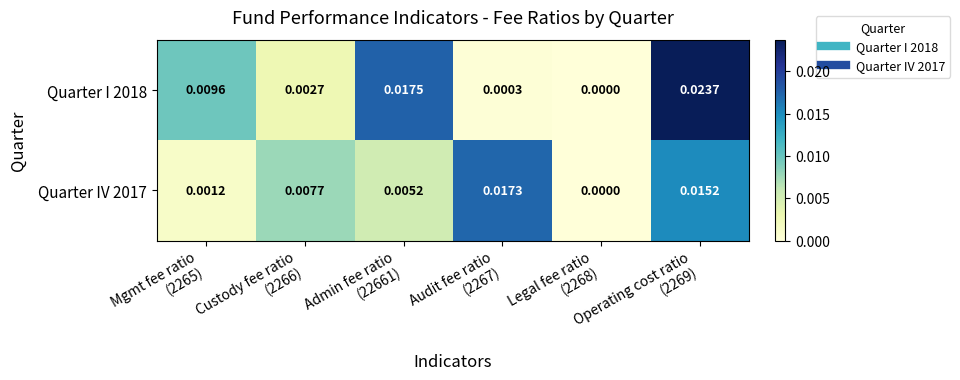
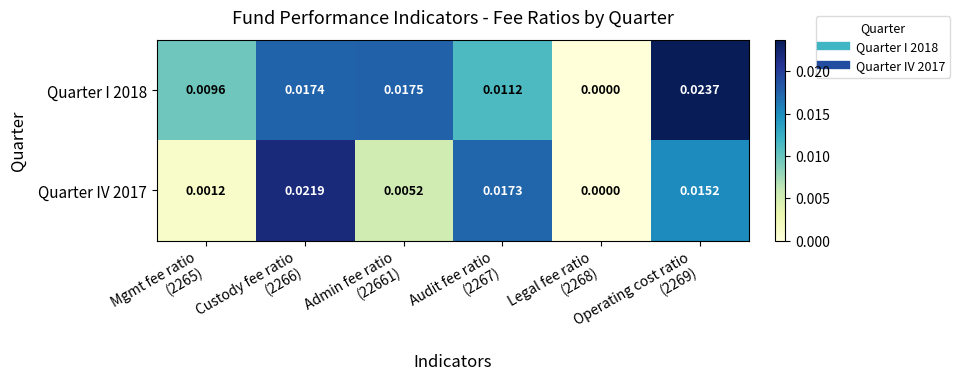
Quarter I 2018, Custody fee ratio (2266): 0.0027 -> 0.0174
Quarter I 2018, Audit fee ratio (2267): 0.0003 -> 0.0112
Quarter IV 2017, Custody fee ratio (2266): 0.0077 -> 0.0219
